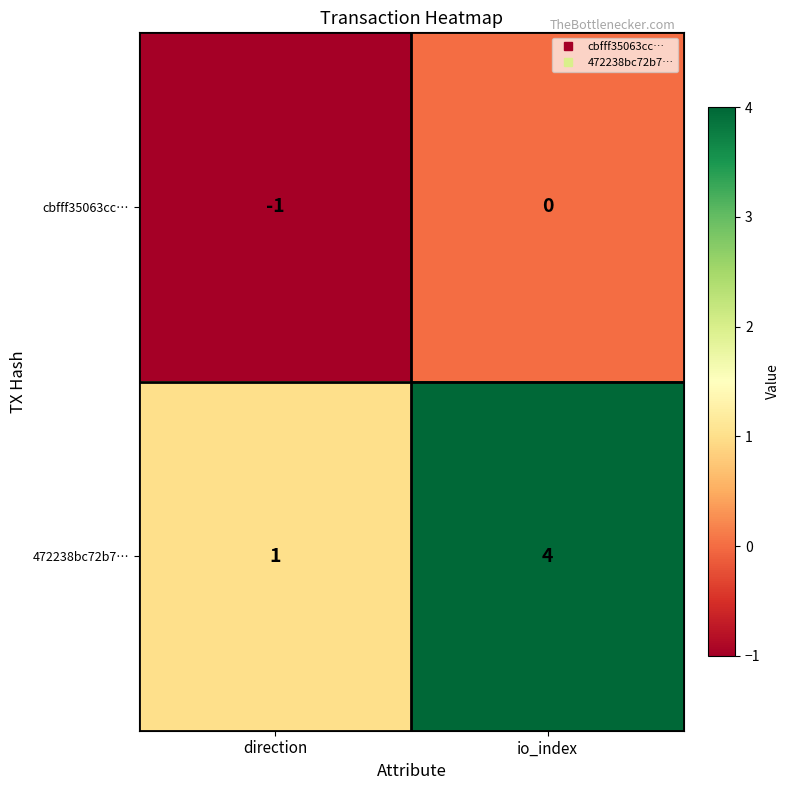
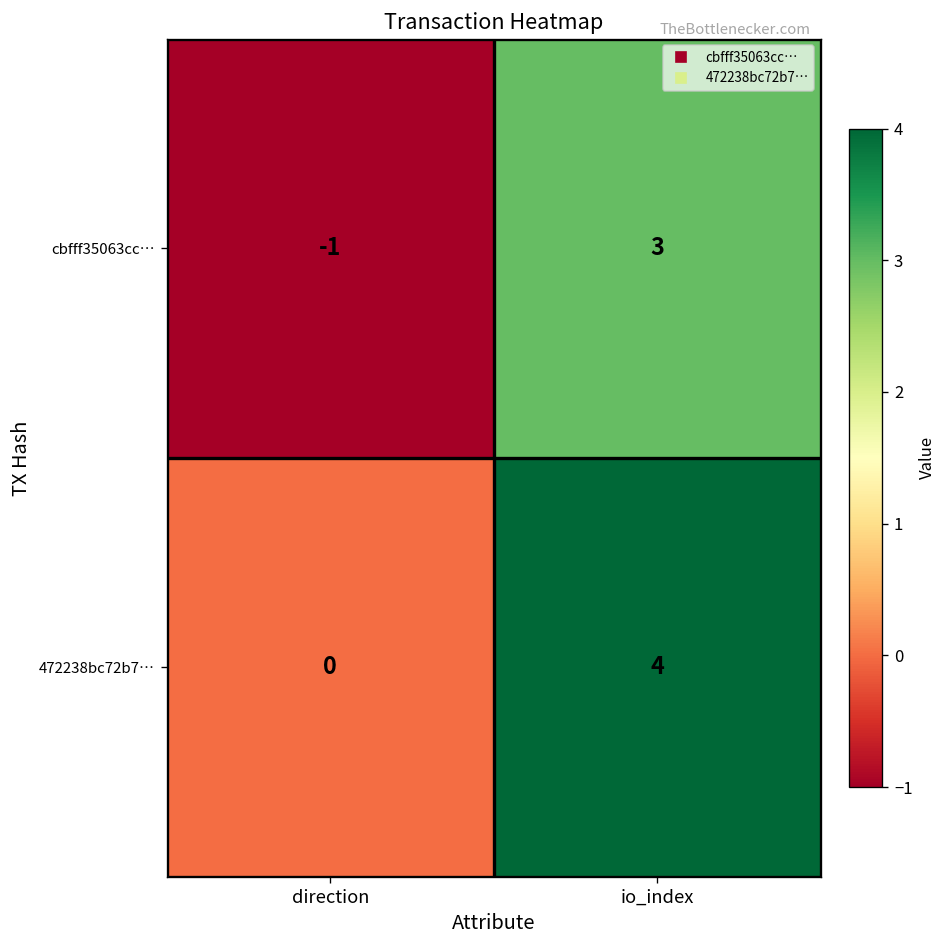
cbfff35063cc…, io_index: 0 -> 3
472238bc72b7…, direction: 1 -> 0
